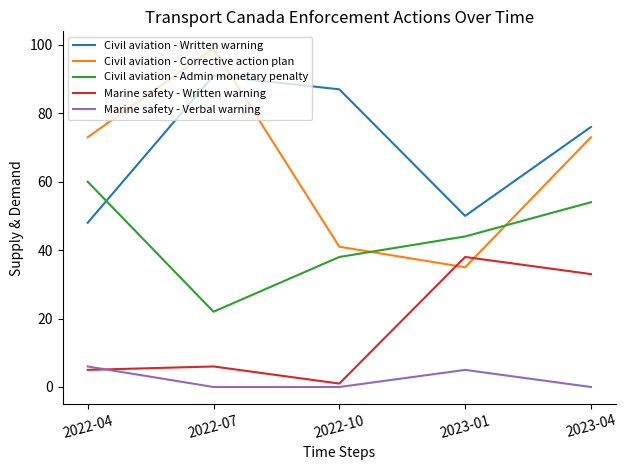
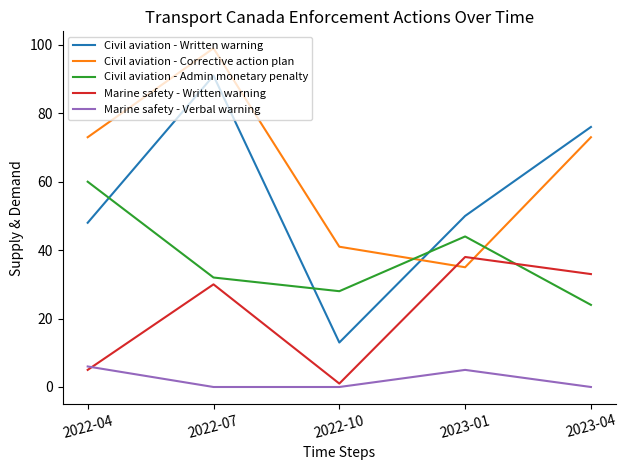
Civil aviation - Admin monetary penalty, 2022-07: 22 -> 32
Marine safety - Written warning, 2022-07: 6 -> 30
Civil aviation - Written warning, 2022-10: 87 -> 13
Civil aviation - Admin monetary penalty, 2022-10: 38 -> 28
Civil aviation - Admin monetary penalty, 2023-04: 54 -> 24
